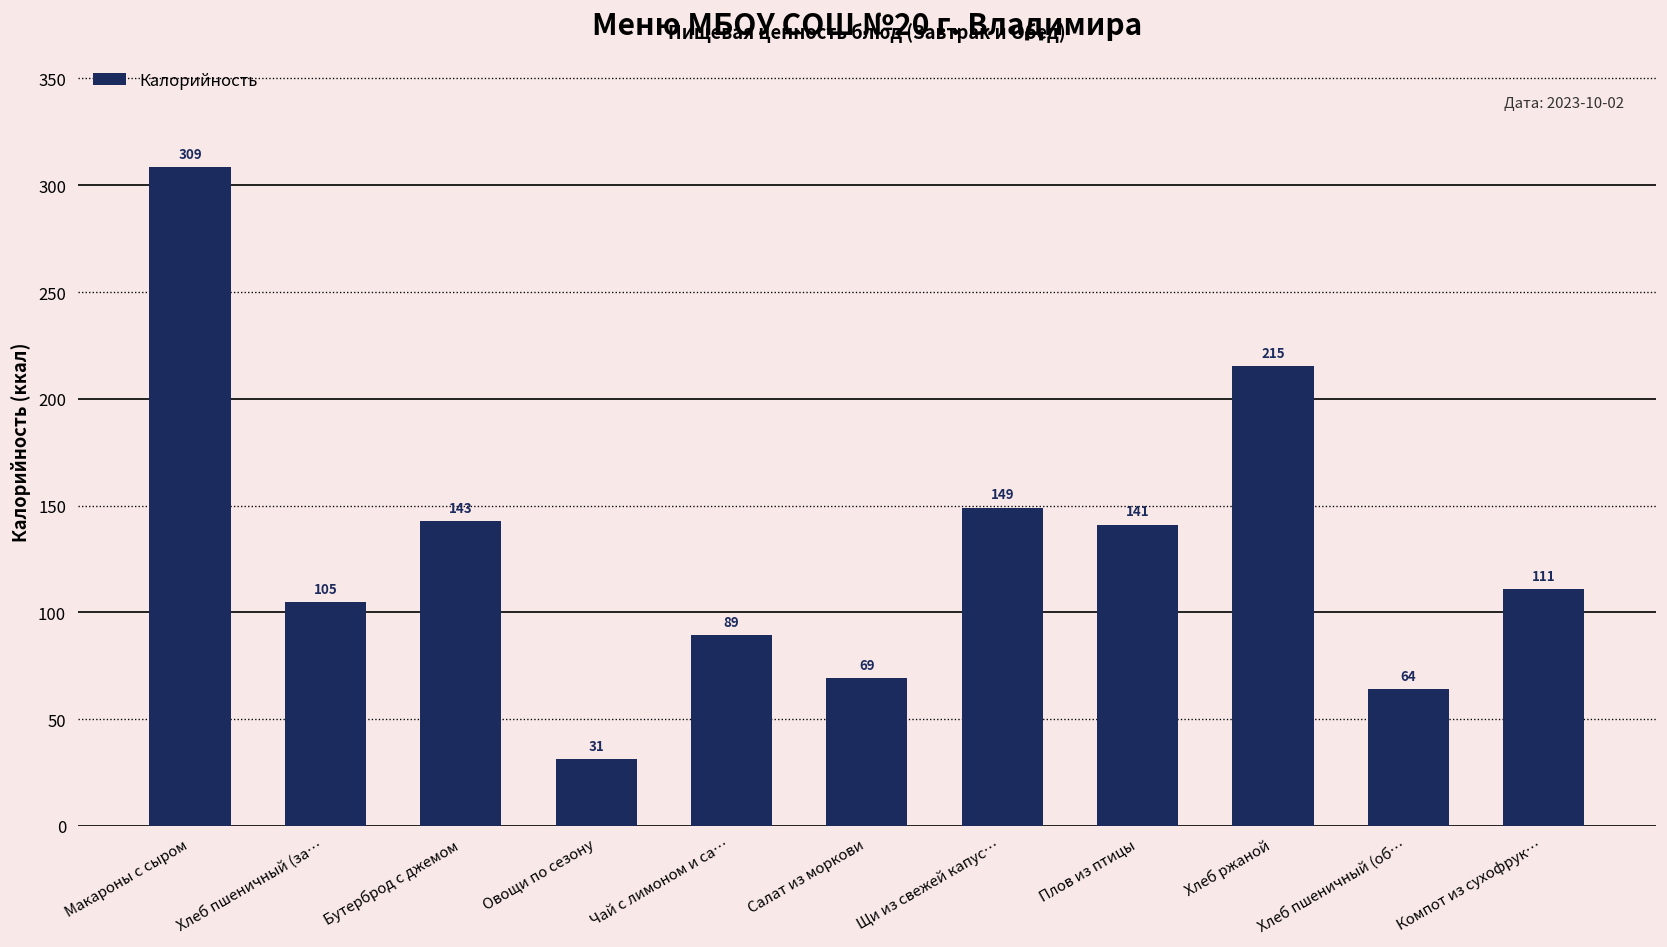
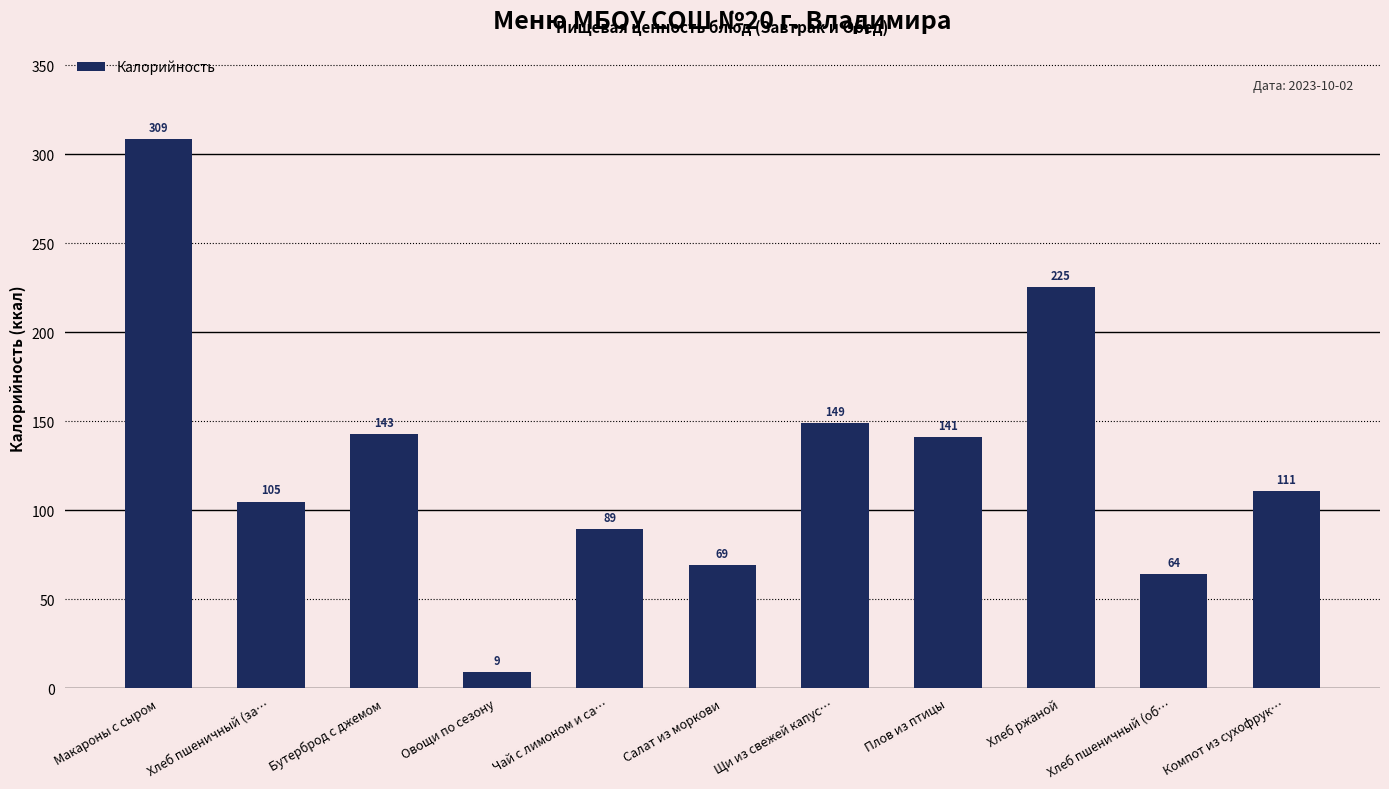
Овощи по сезону: 31 -> 9
Хлеб ржаной: 215 -> 225
